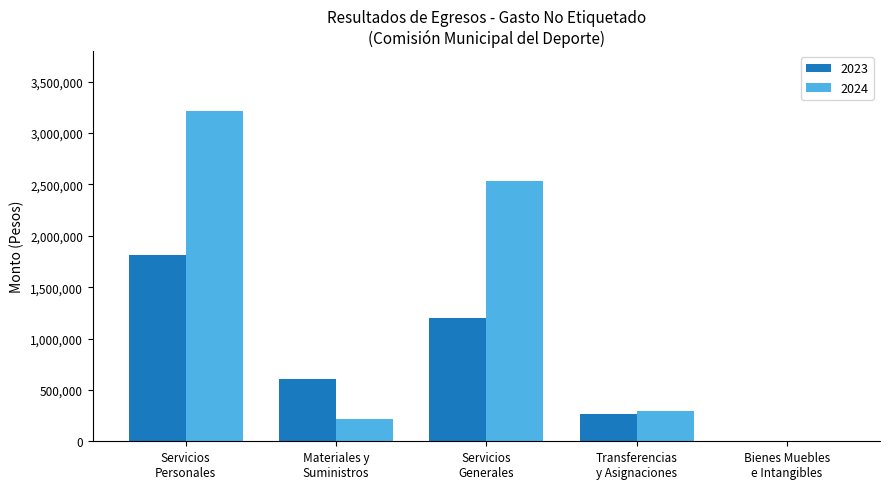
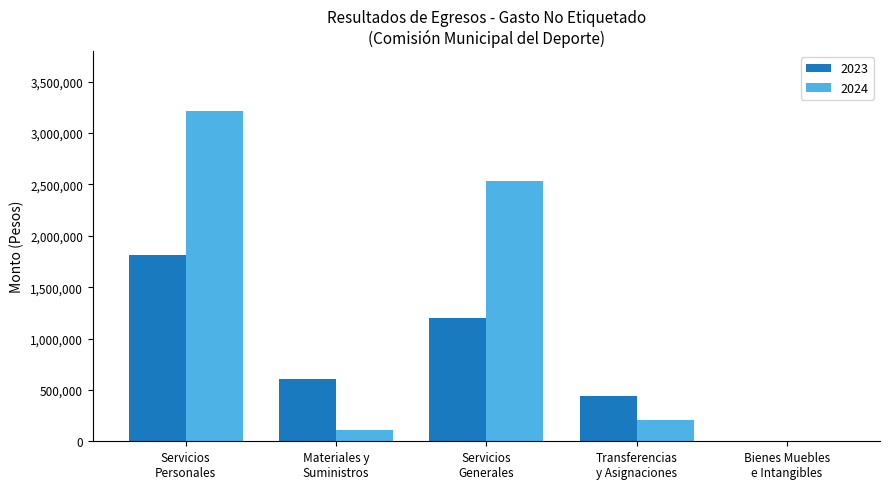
2024, Materiales y Suministros: 220,000 -> 110,000
2023, Transferencias y Asignaciones: 260,000 -> 440,000
2024, Transferencias y Asignaciones: 290,000 -> 200,000
